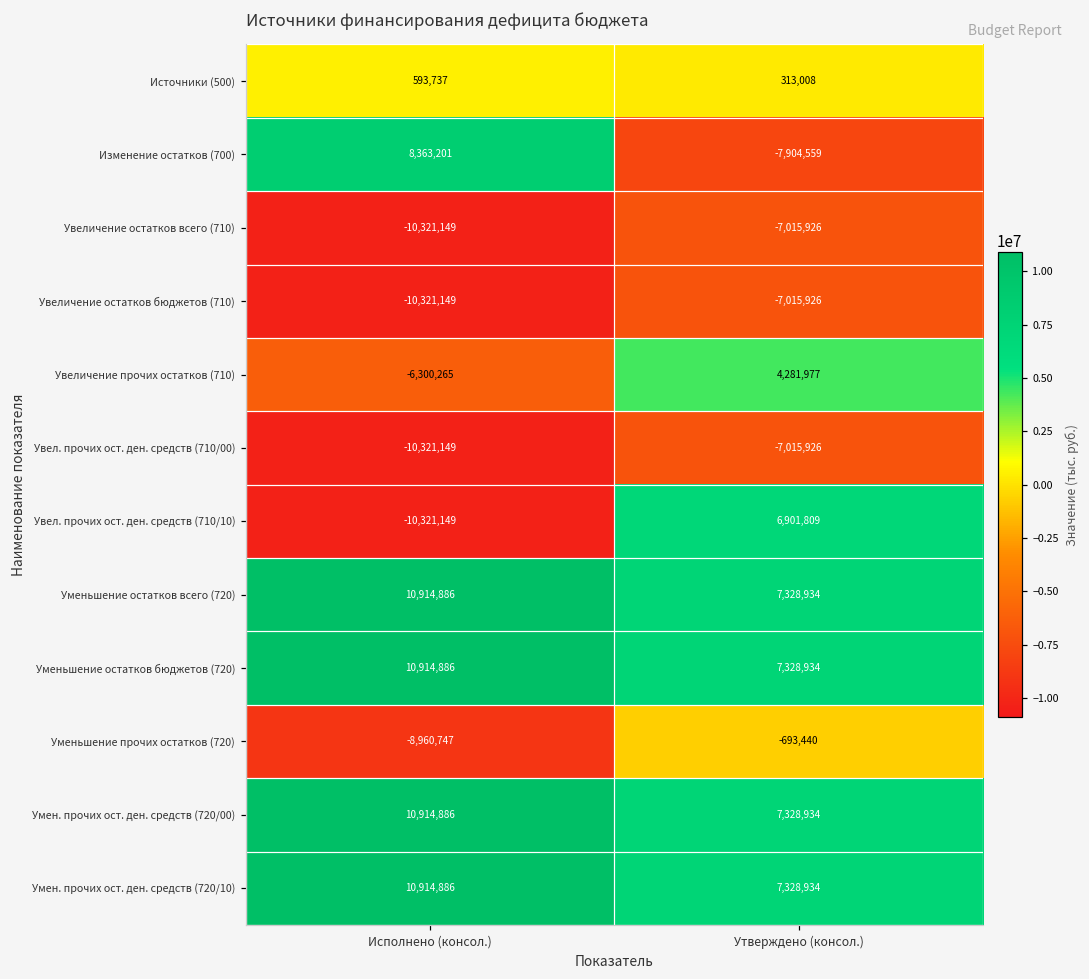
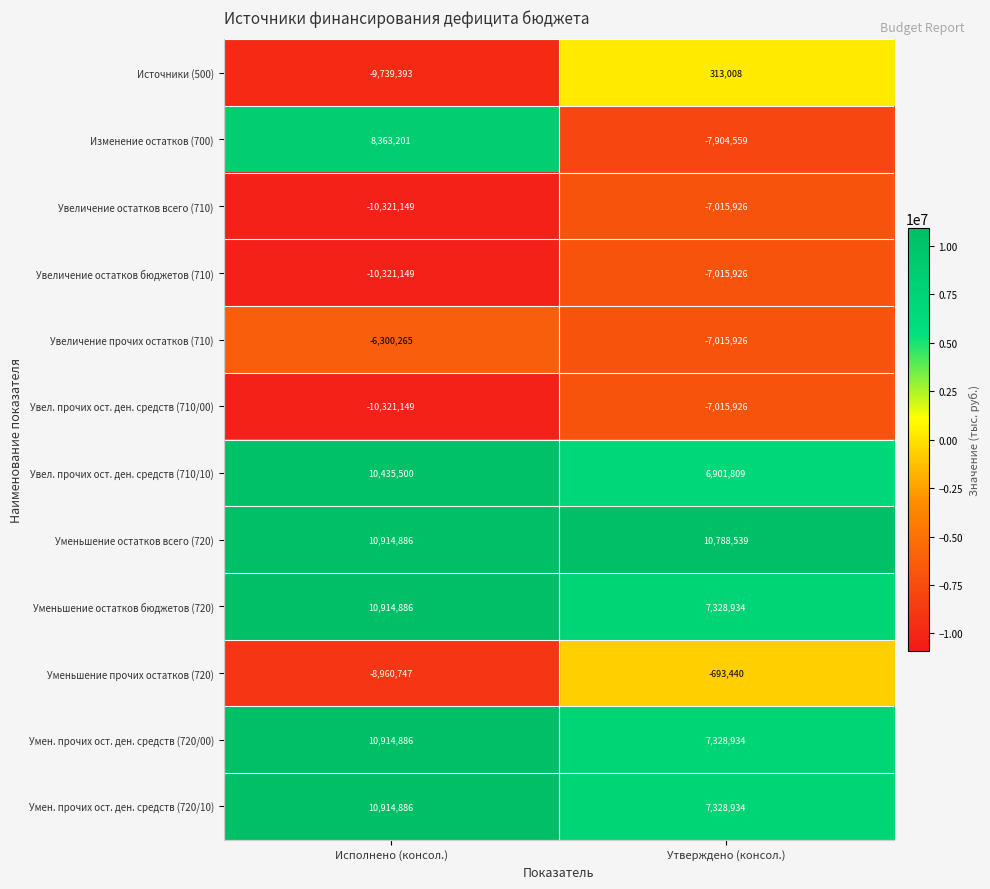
Источники (500), Исполнено (консол.): 593,737 -> -9,739,393
Увеличение прочих остатков (710), Утверждено (консол.): 4,281,977 -> -7,015,926
Увел. прочих ост. ден. средств (710/10), Исполнено (консол.): -10,321,149 -> 10,435,500
Уменьшение остатков всего (720), Утверждено (консол.): 7,328,934 -> 10,788,539
